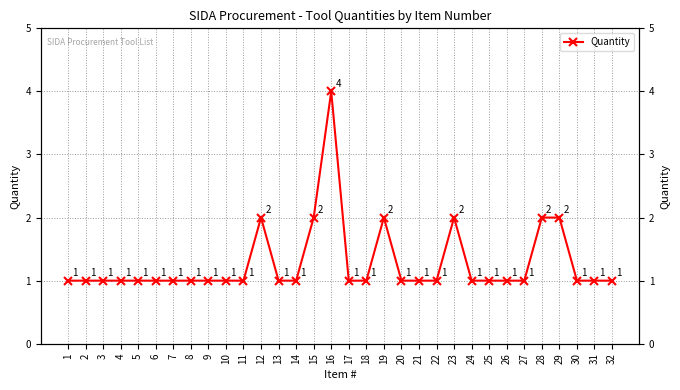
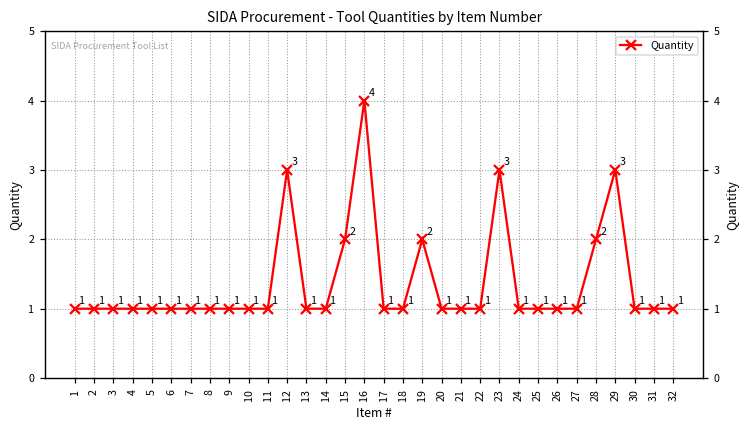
12: 2 -> 3
23: 2 -> 3
29: 2 -> 3
